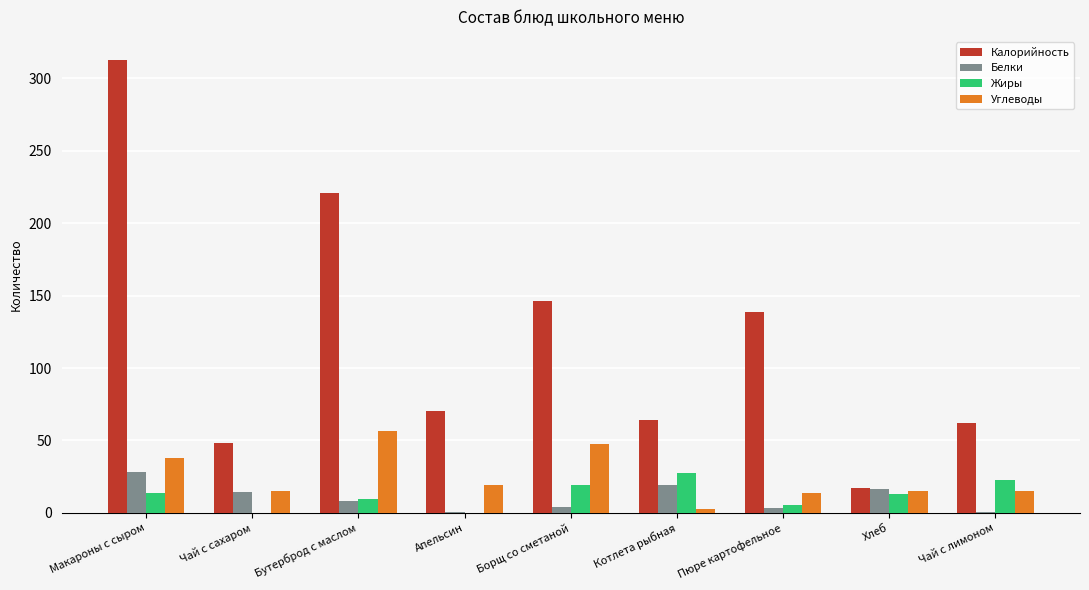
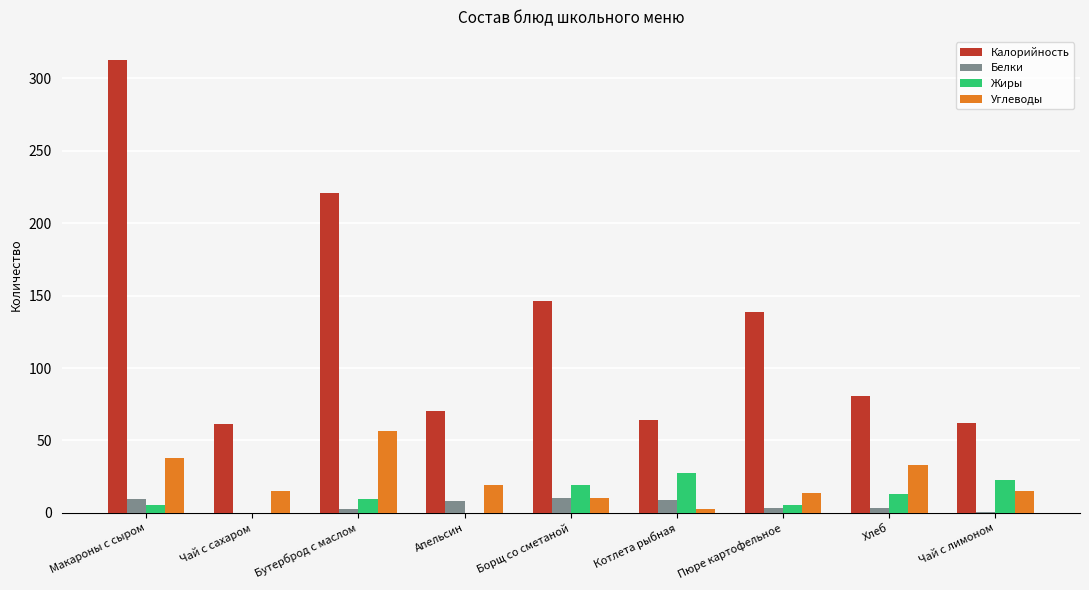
Белки, Макароны с сыром: 28 -> 10
Жиры, Макароны с сыром: 14 -> 5
Калорийность, Чай с сахаром: 48 -> 61
Белки, Чай с сахаром: 14 -> 0
Белки, Бутерброд с маслом: 8 -> 2
Белки, Апельсин: 1 -> 8
Белки, Борщ со сметаной: 4 -> 10
Углеводы, Борщ со сметаной: 47 -> 10
Белки, Котлета рыбная: 19 -> 9
Калорийность, Хлеб: 17 -> 81
Белки, Хлеб: 17 -> 3
Углеводы, Хлеб: 15 -> 33
